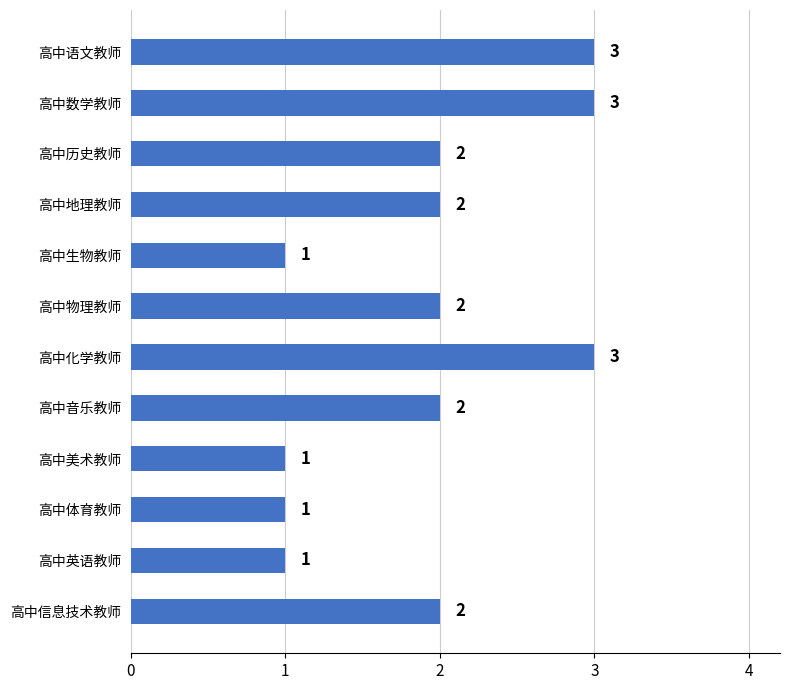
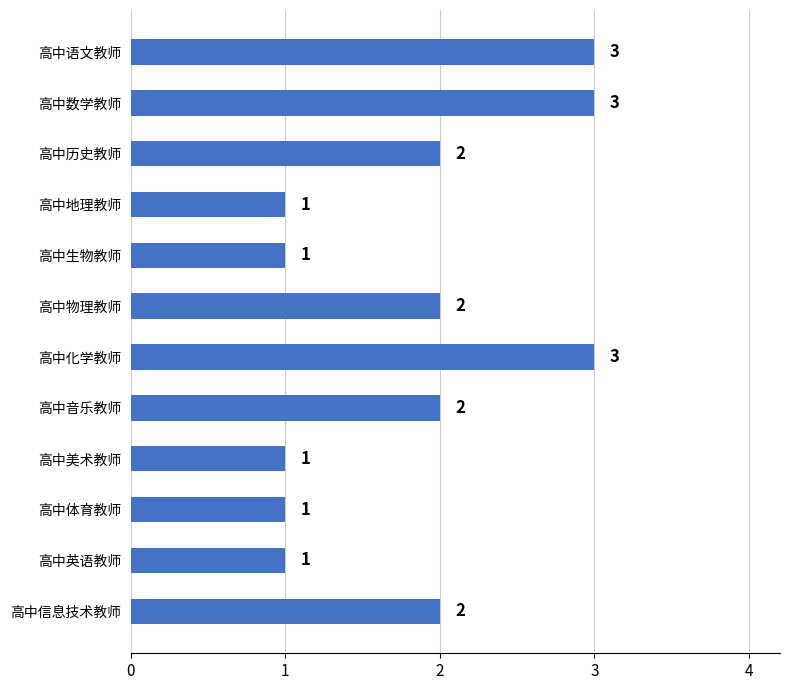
高中地理教师: 2 -> 1
